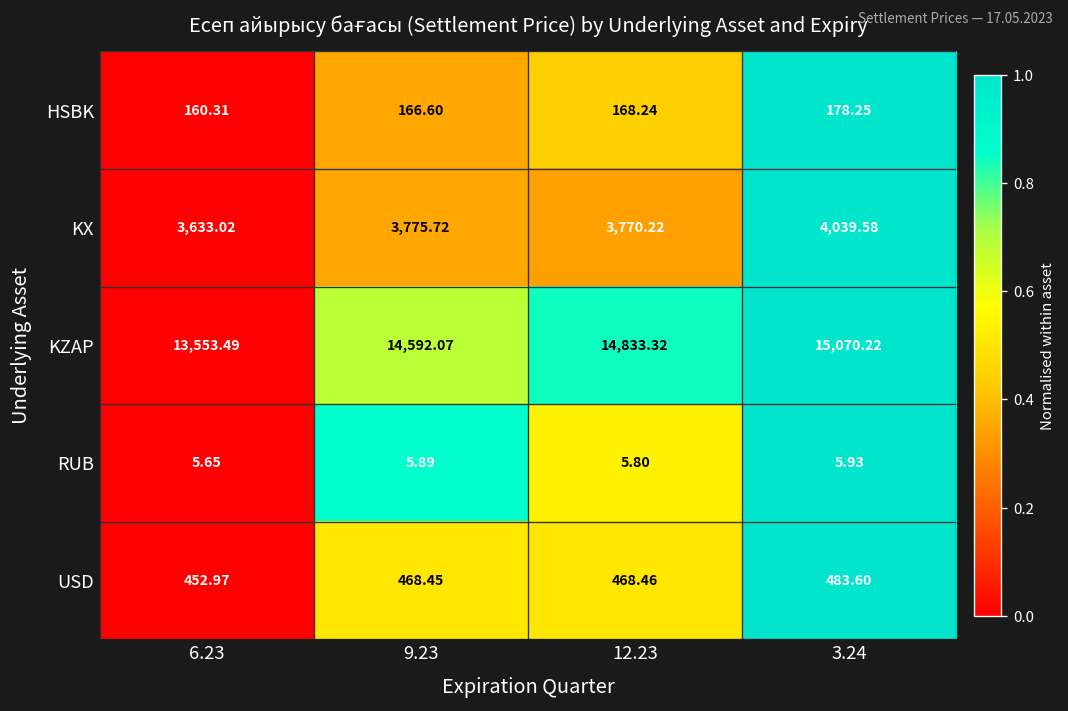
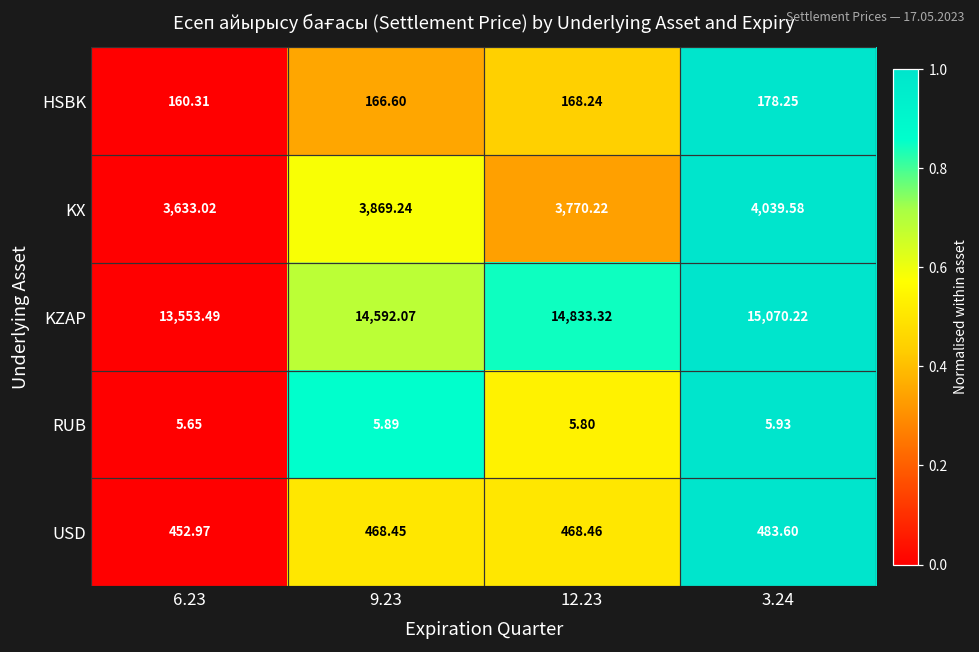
KX, 9.23: 3,775.72 -> 3,869.24
